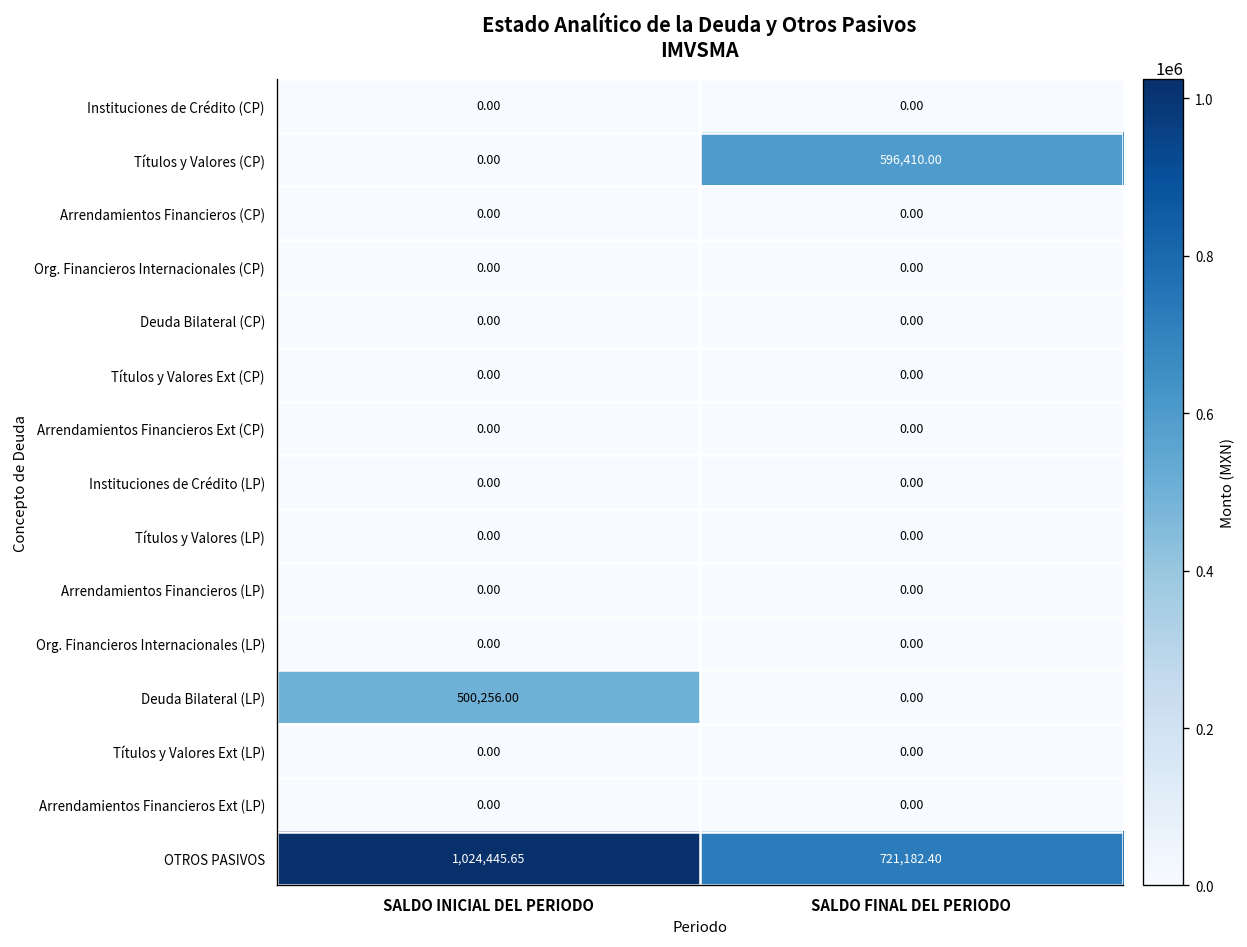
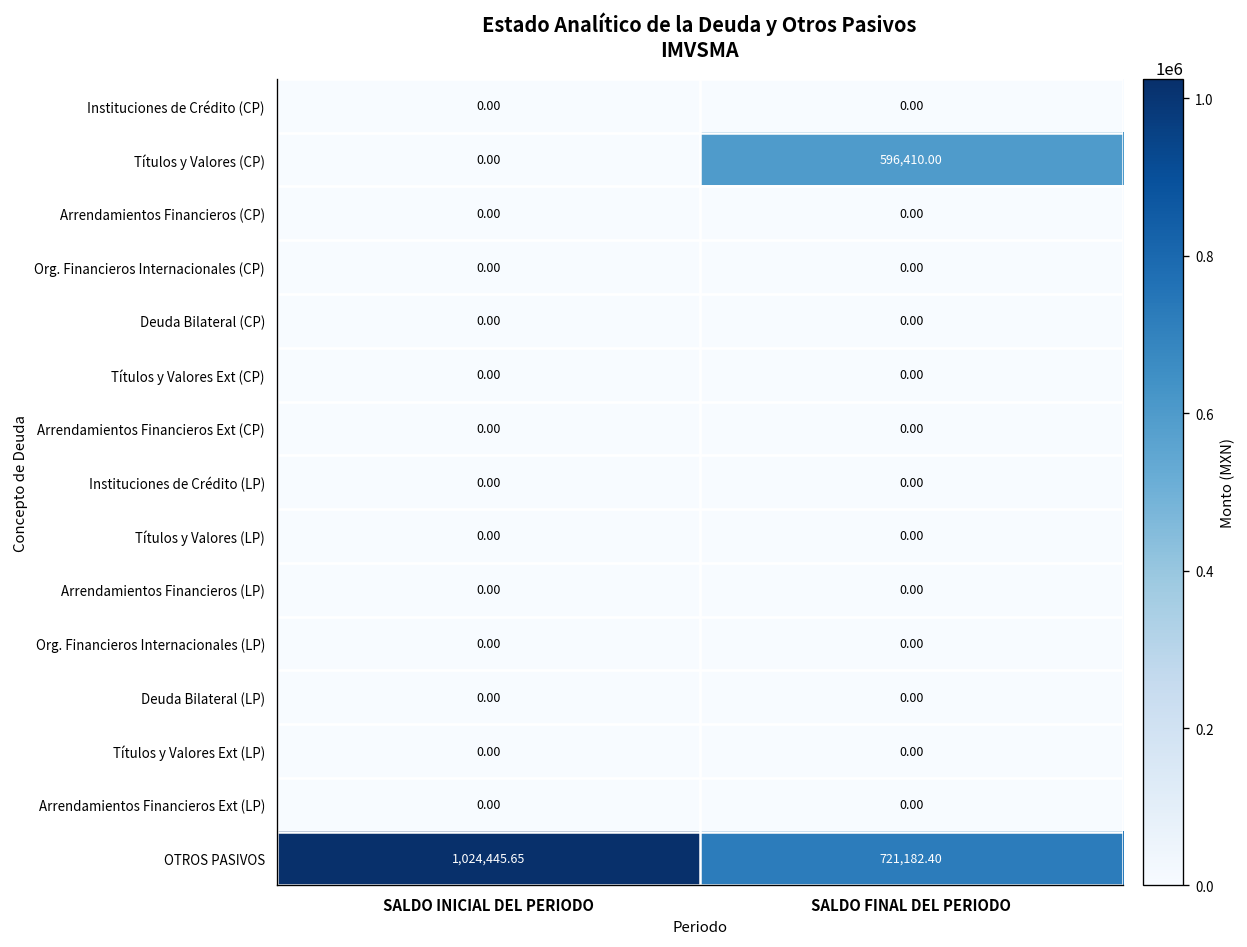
Deuda Bilateral (LP), SALDO INICIAL DEL PERIODO: 500,256.00 -> 0.00
